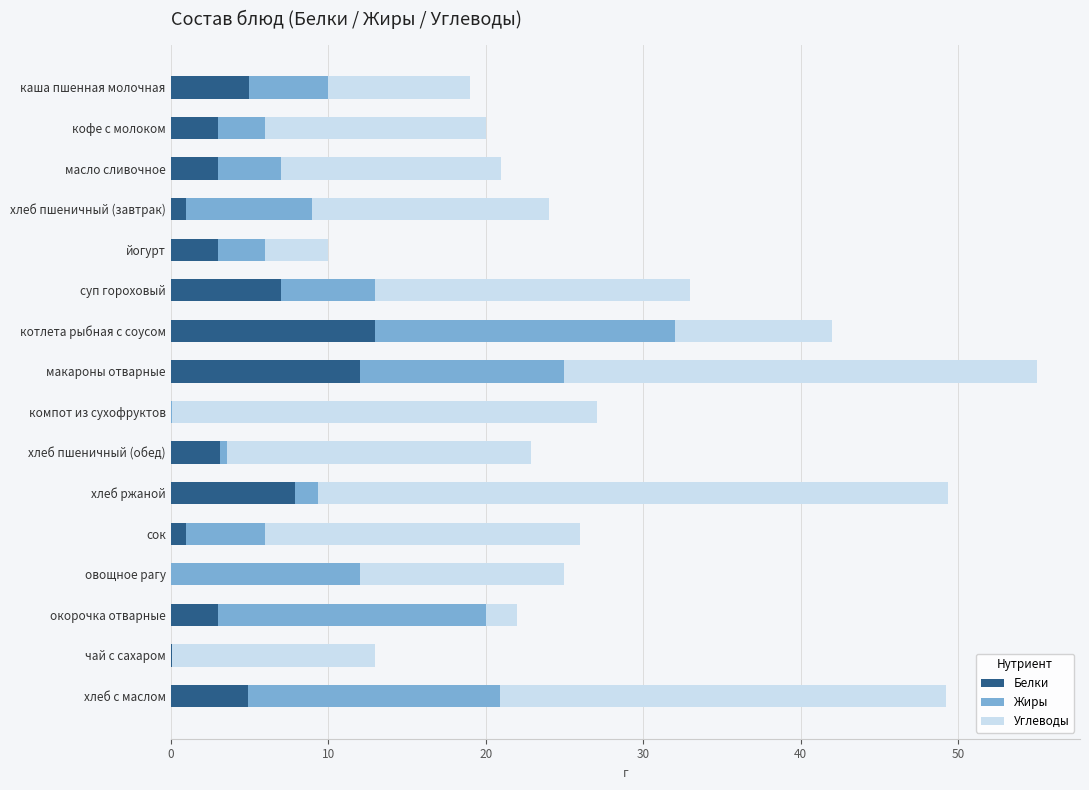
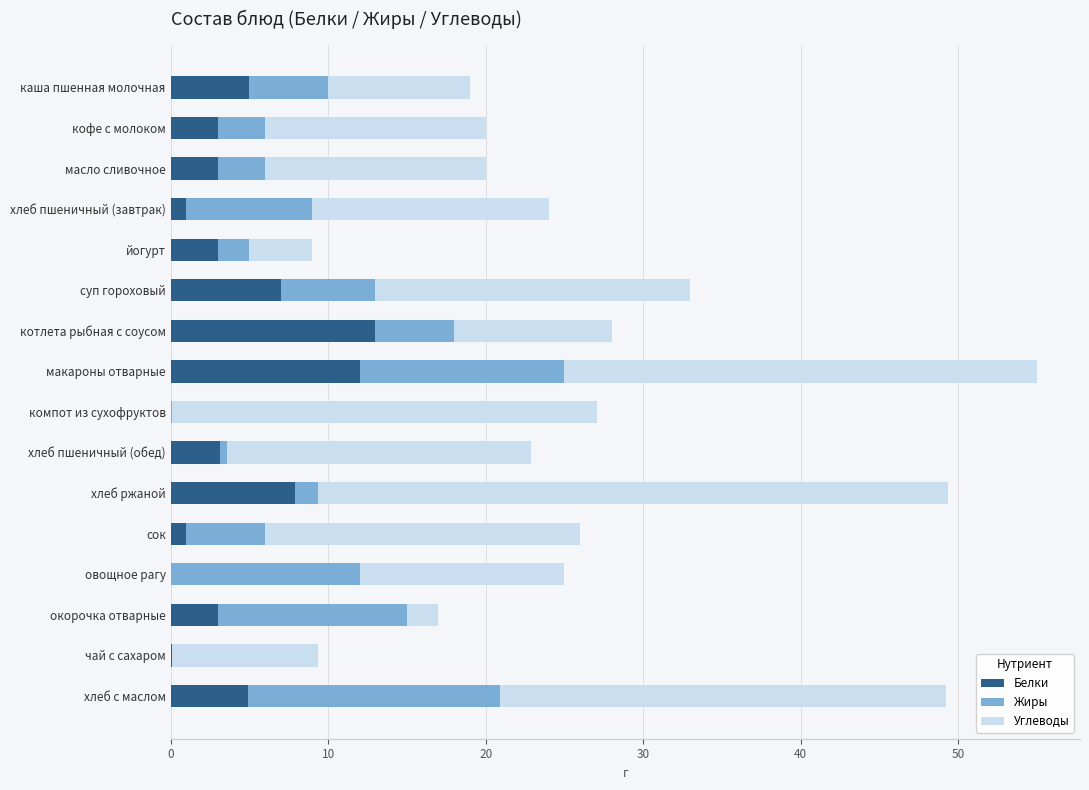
Жиры, масло сливочное: 4 -> 3
Жиры, йогурт: 3 -> 2
Жиры, котлета рыбная с соусом: 19 -> 5
Жиры, окорочка отварные: 17 -> 12
Углеводы, чай с сахаром: 12.9 -> 9.3
